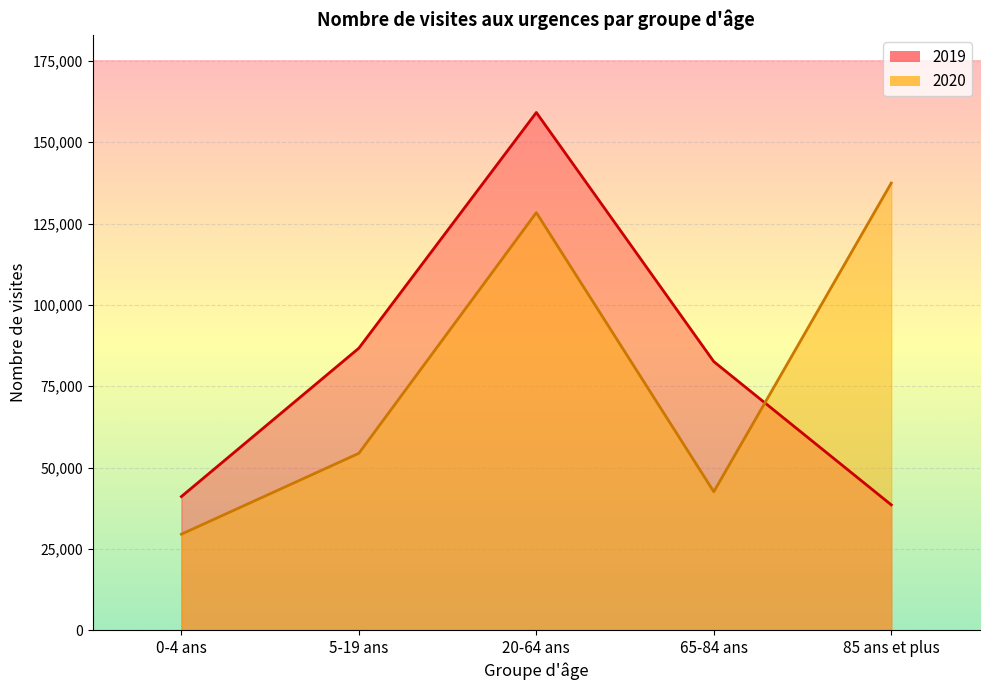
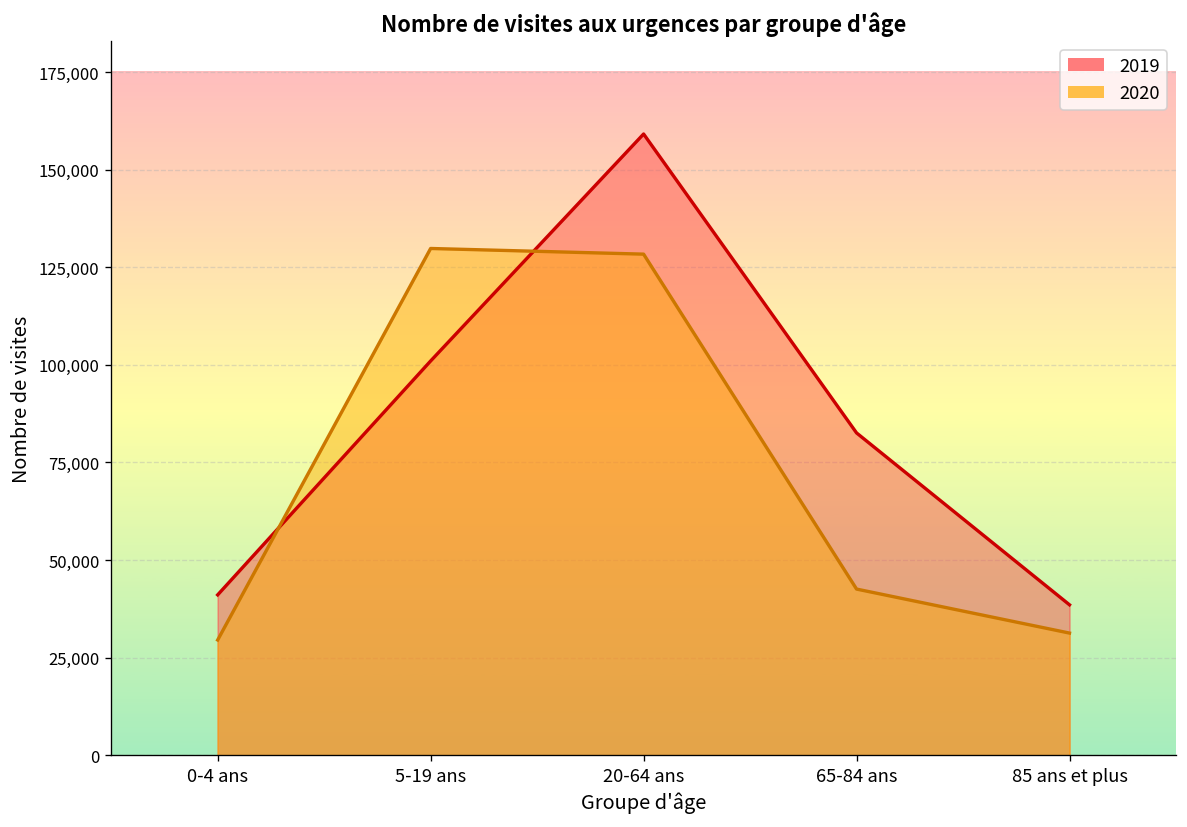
2019, 5-19 ans: 87,000 -> 101,000
2020, 5-19 ans: 54,000 -> 130,000
2020, 85 ans et plus: 137,000 -> 31,000
